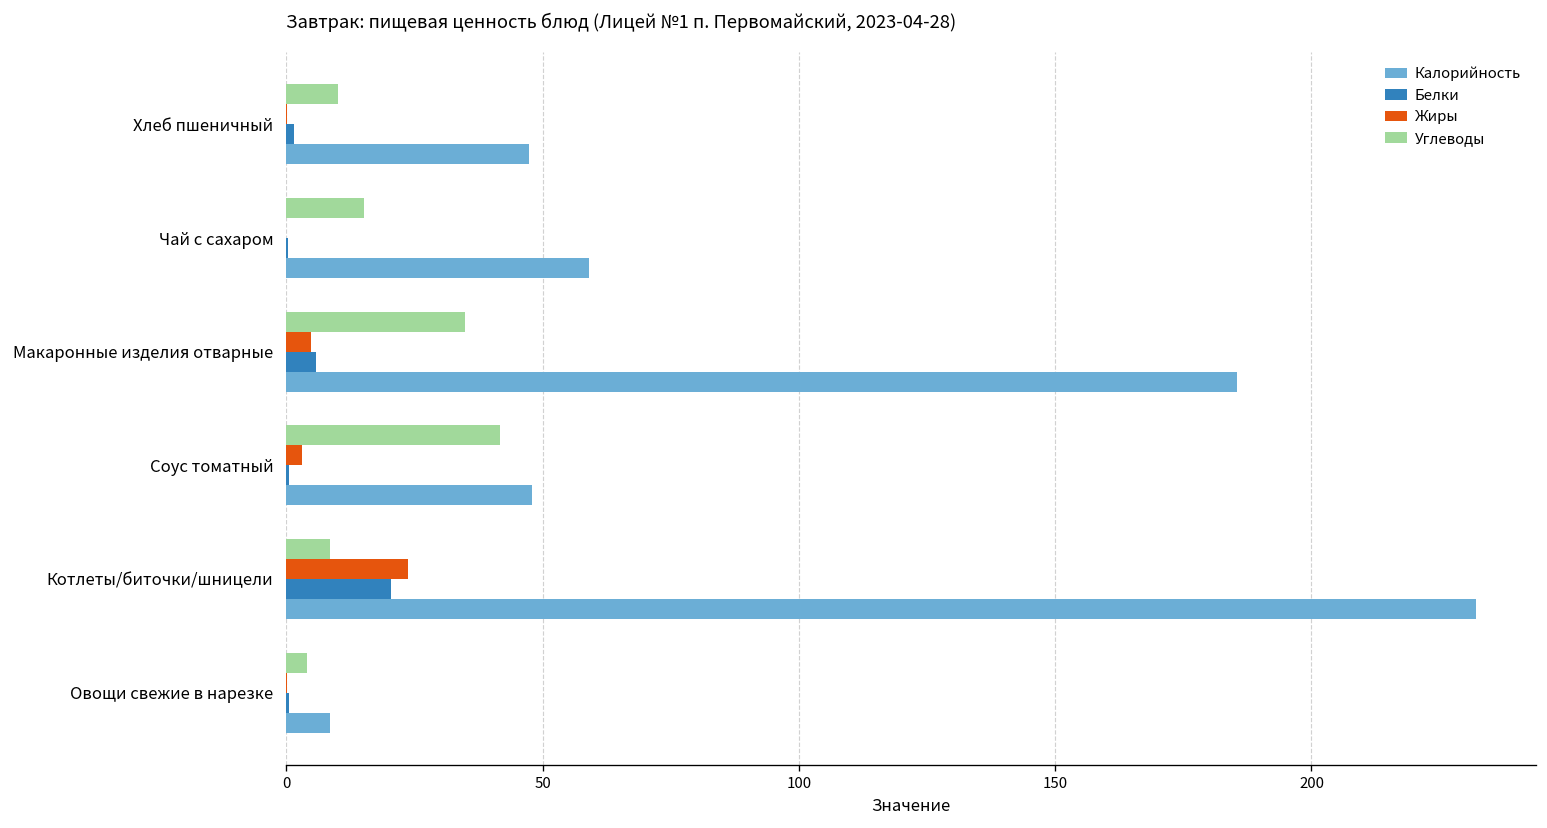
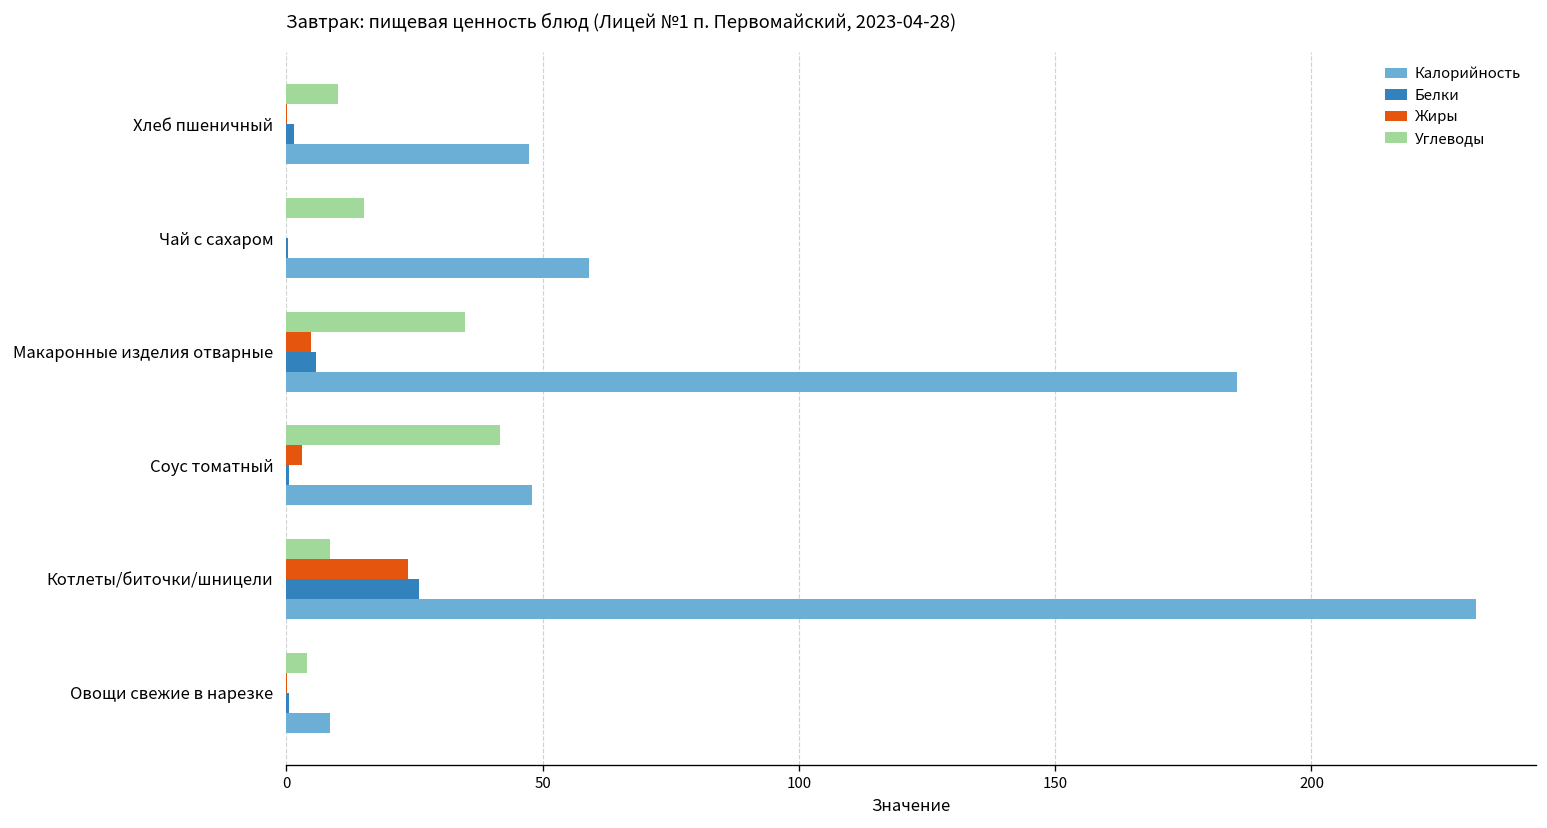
Белки, Котлеты/биточки/шницели: 20 -> 26
